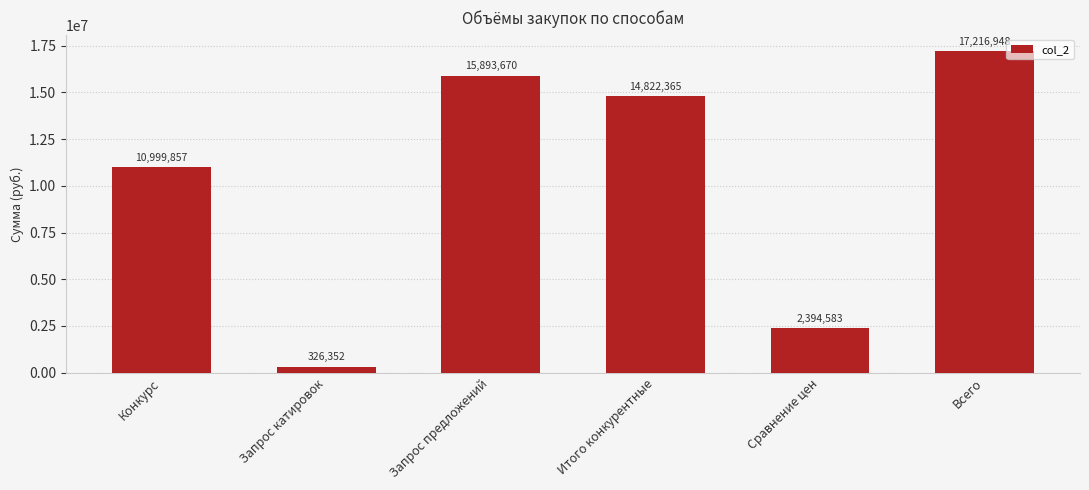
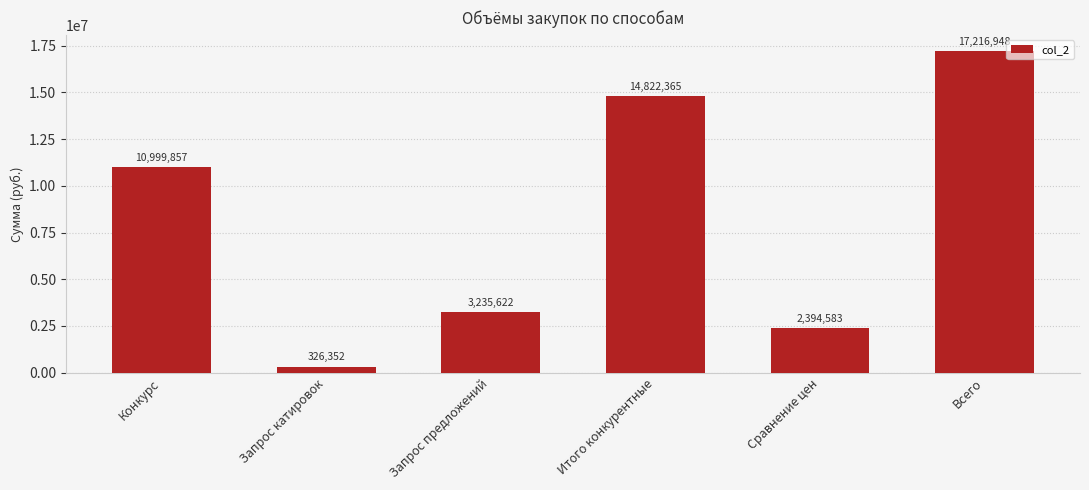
Запрос предложений: 15,893,670 -> 3,235,622
